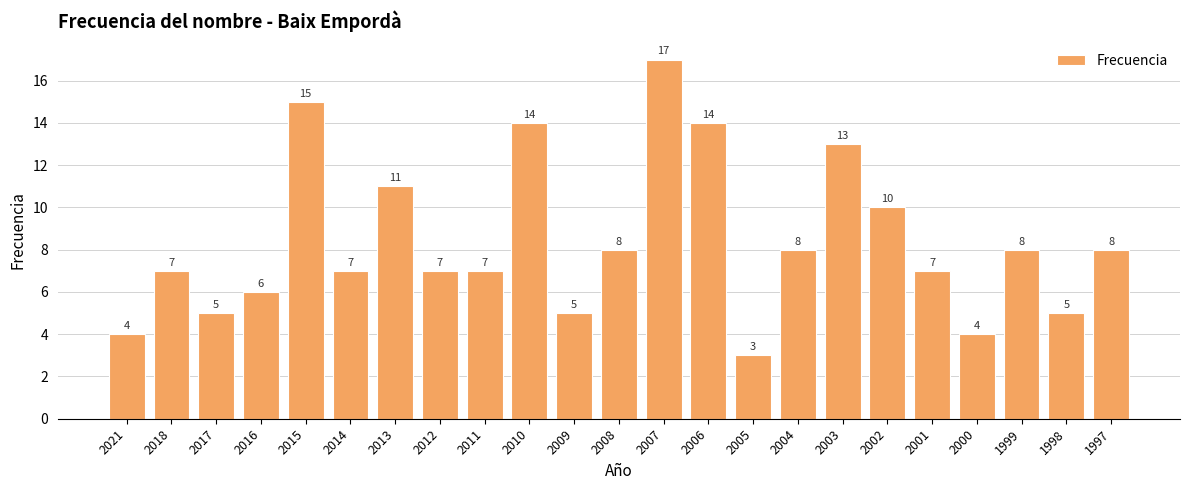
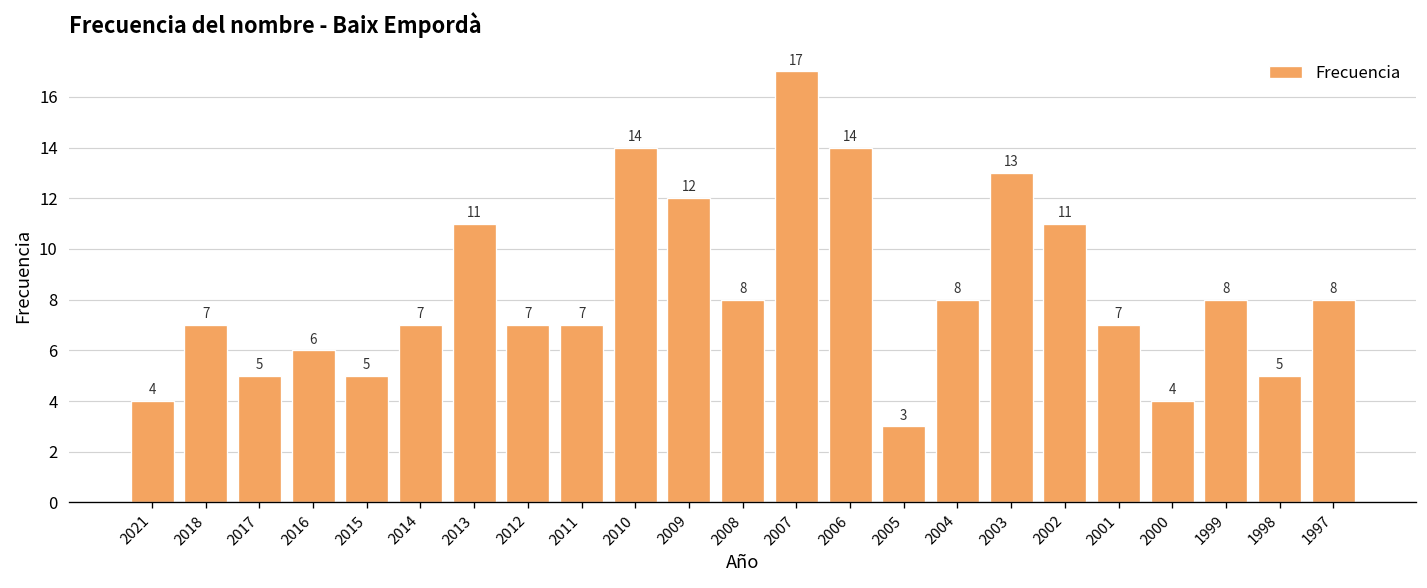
2015: 15 -> 5
2009: 5 -> 12
2002: 10 -> 11
